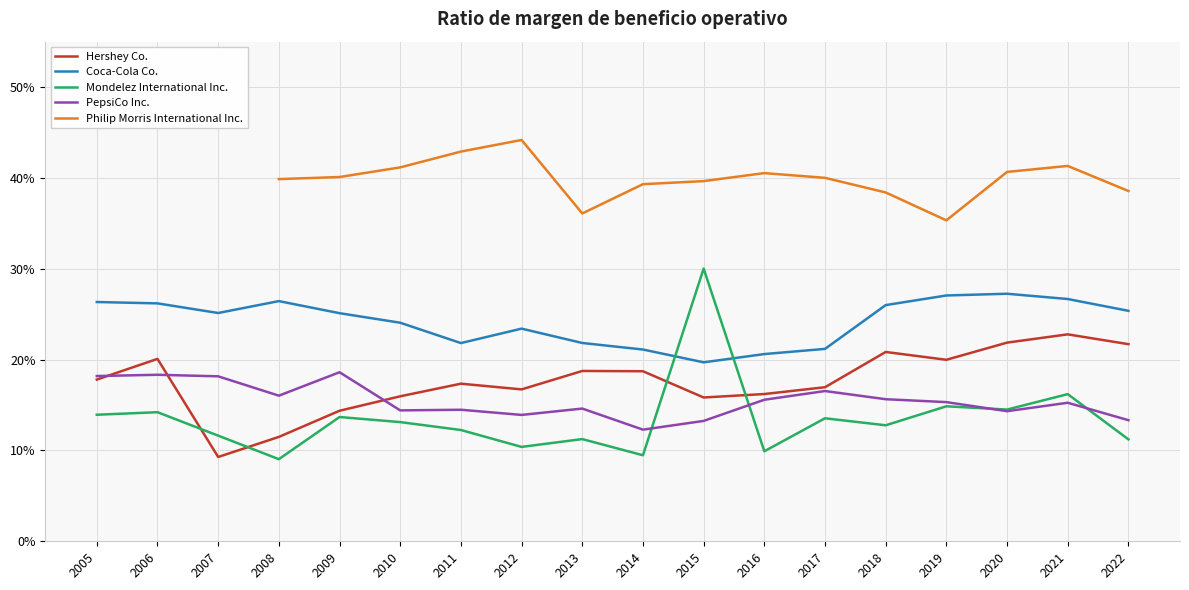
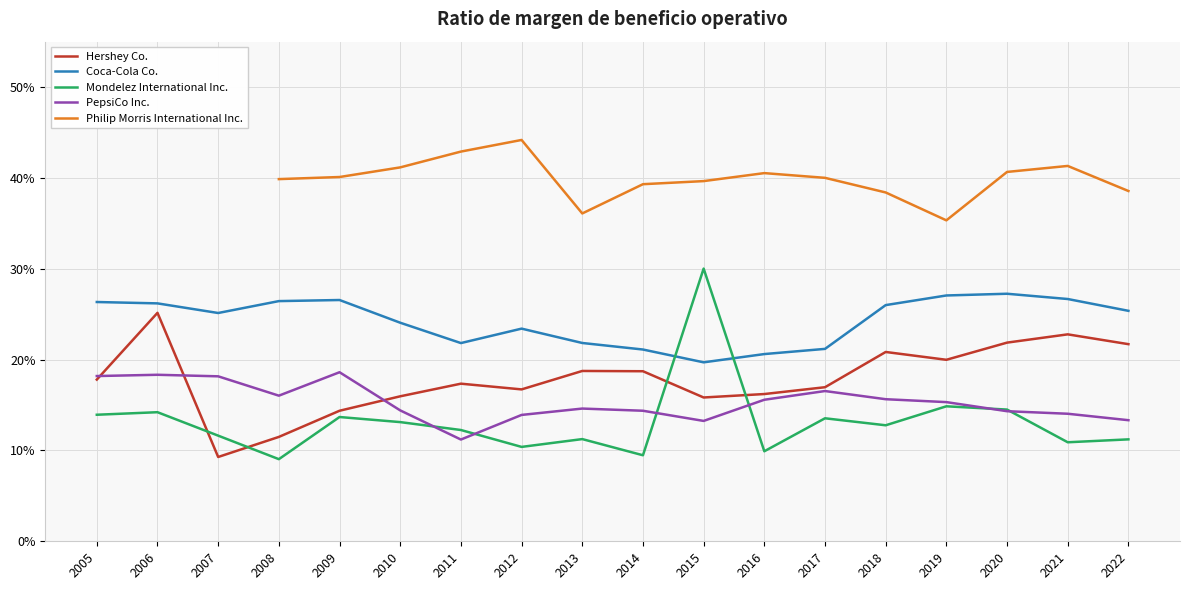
Hershey Co., 2006: 20% -> 25%
Coca-Cola Co., 2009: 25% -> 27%
PepsiCo Inc., 2011: 14% -> 11%
PepsiCo Inc., 2014: 12% -> 14%
Mondelez International Inc., 2021: 16% -> 11%
PepsiCo Inc., 2021: 15% -> 14%
